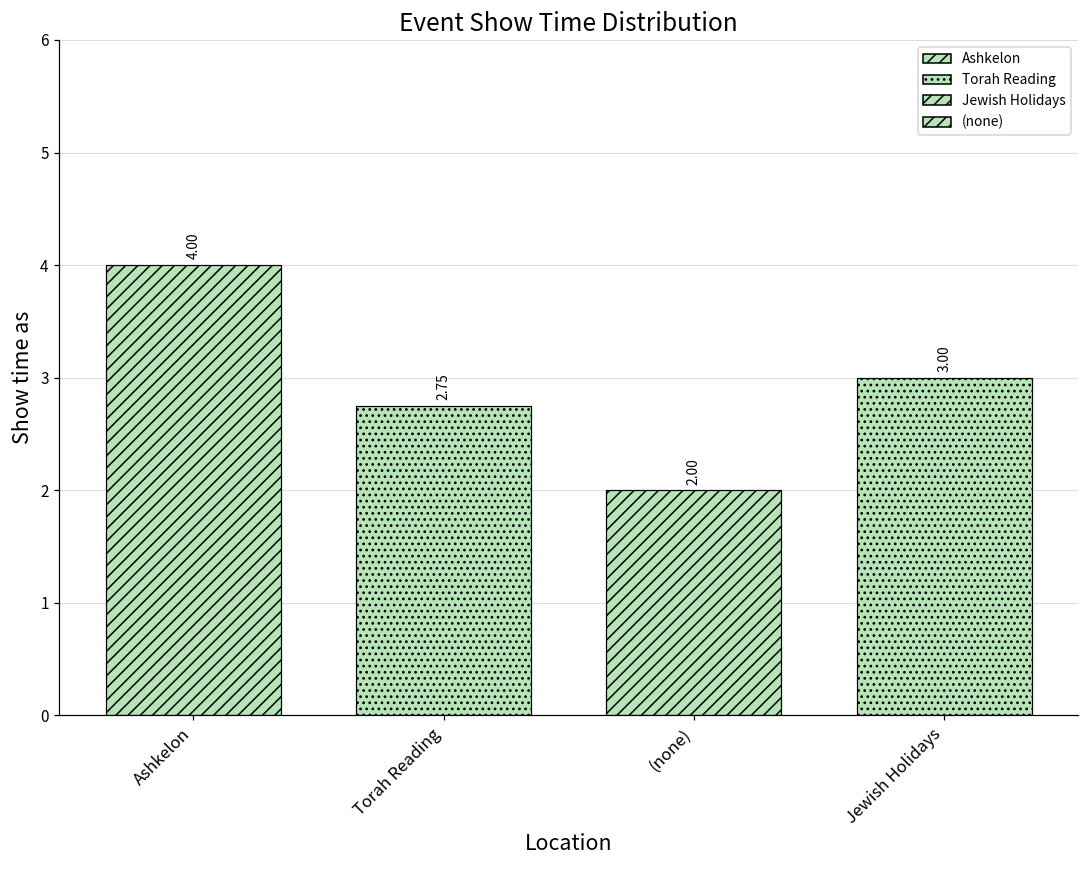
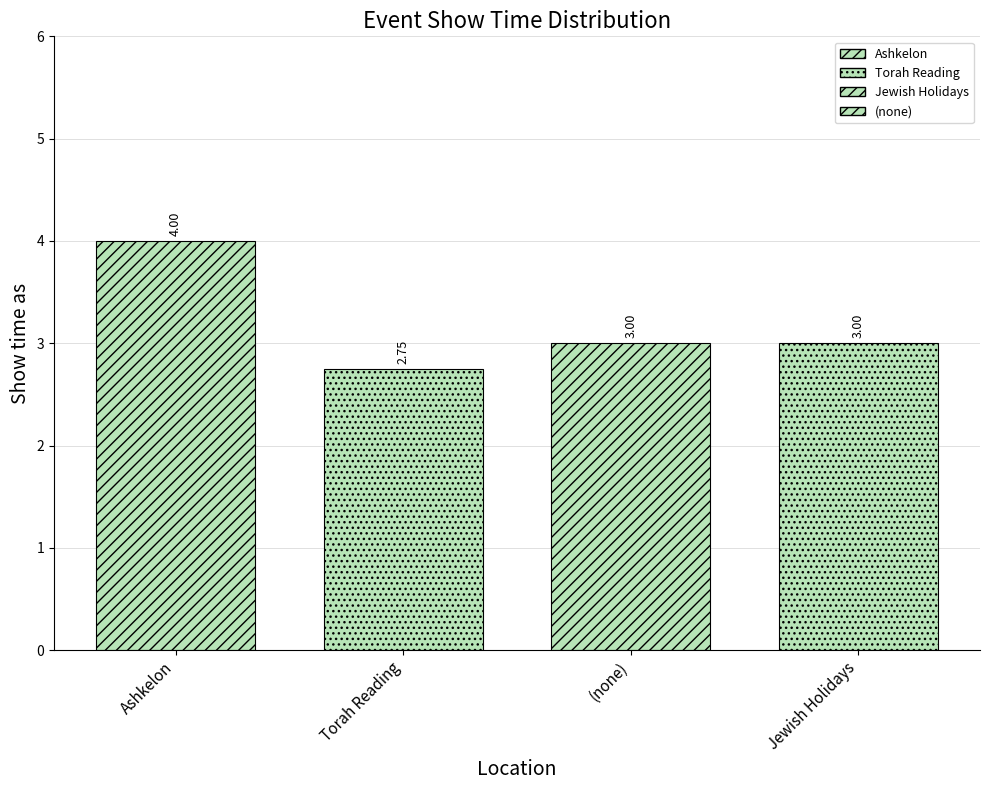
(none): 2.00 -> 3.00
